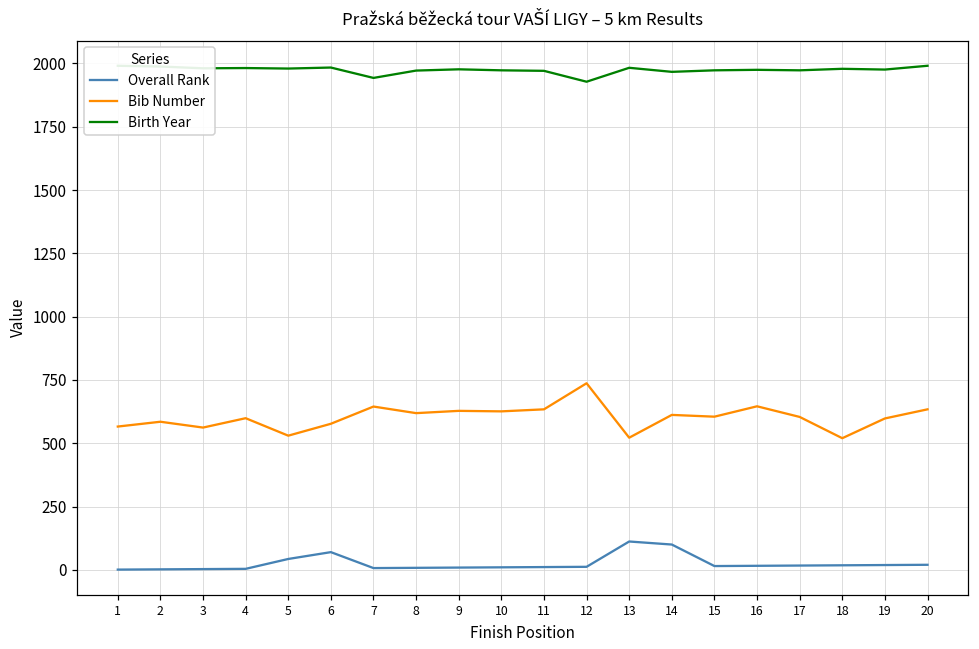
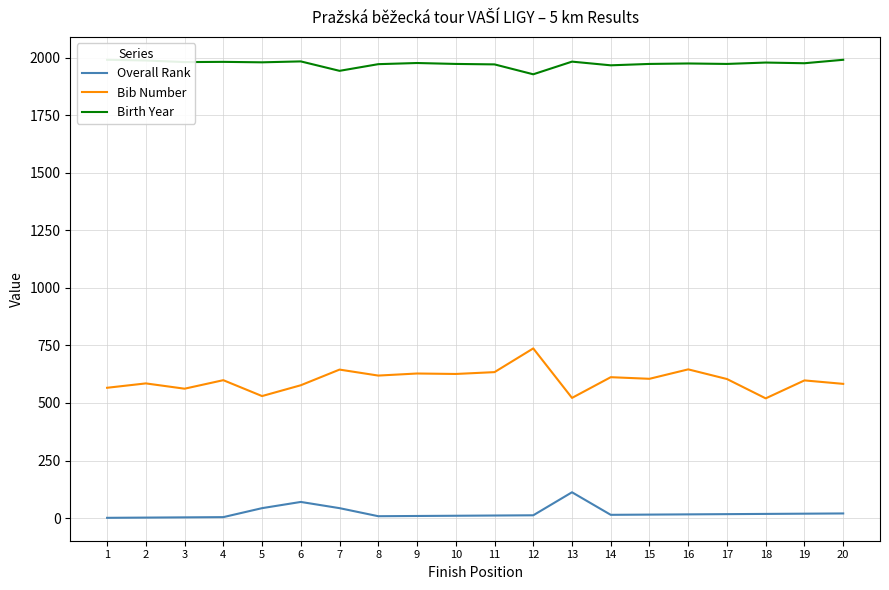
Overall Rank, 7: 10 -> 40
Overall Rank, 14: 100 -> 10
Bib Number, 20: 630 -> 580
